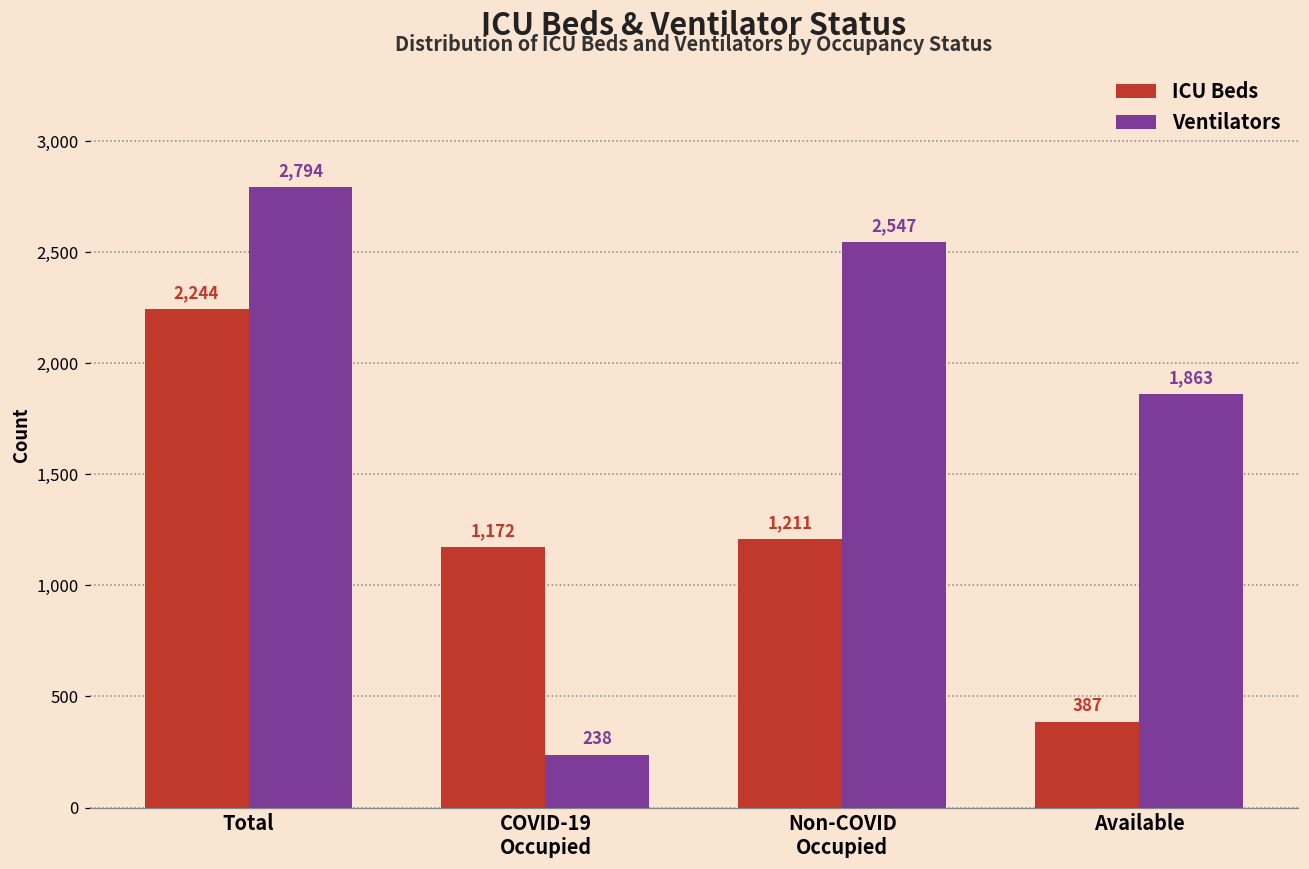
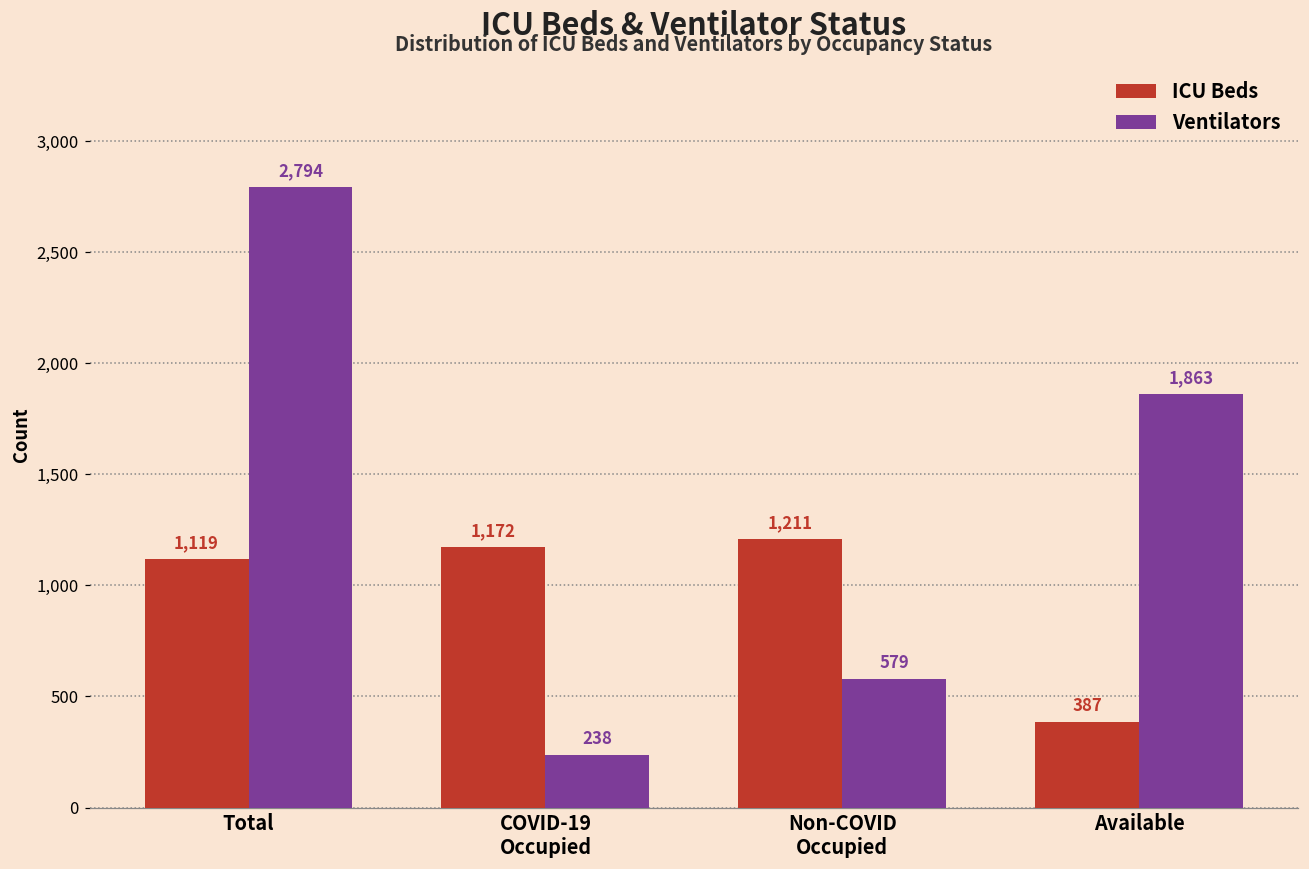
ICU Beds, Total: 2,244 -> 1,119
Ventilators, Non-COVID Occupied: 2,547 -> 579
